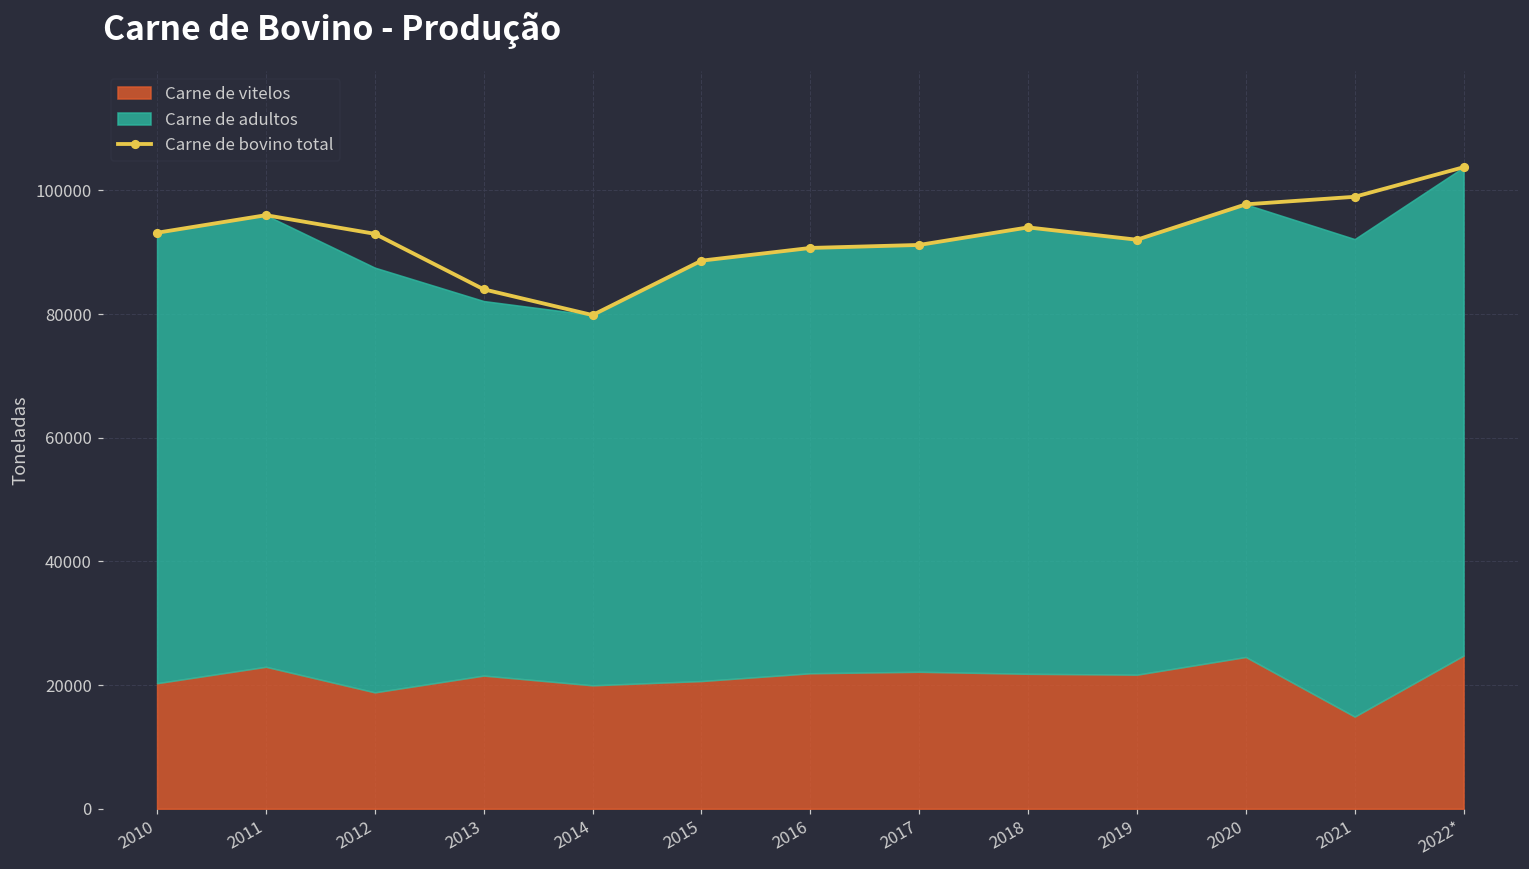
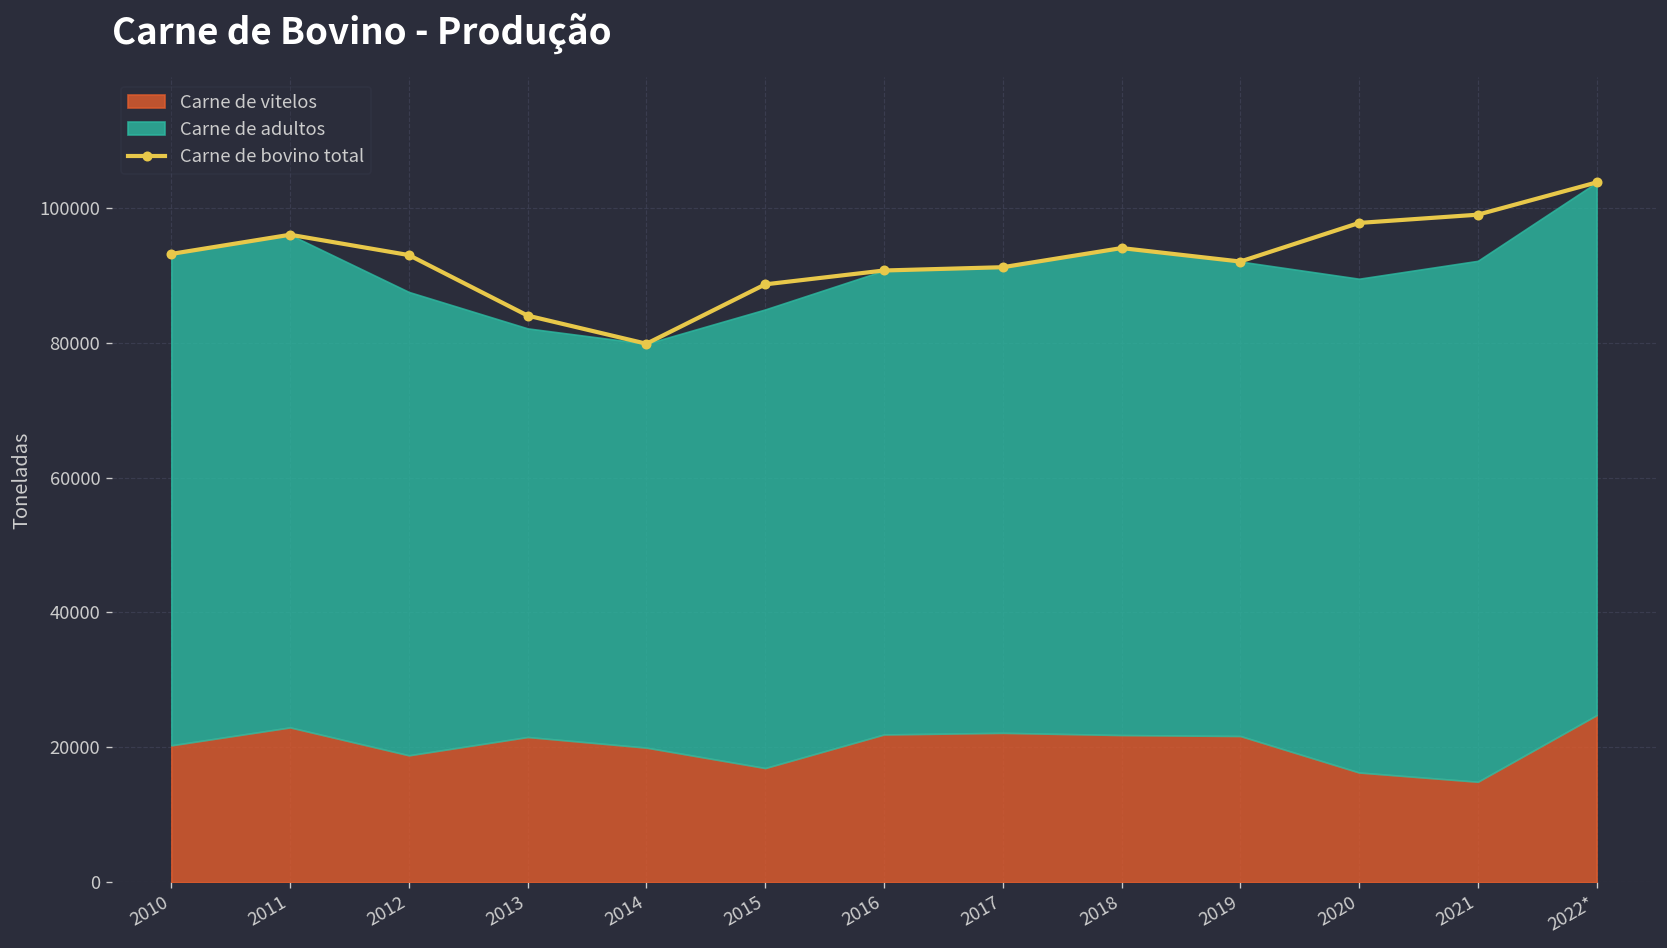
Carne de vitelos, 2015: 21000 -> 17000
Carne de vitelos, 2020: 25000 -> 16000
